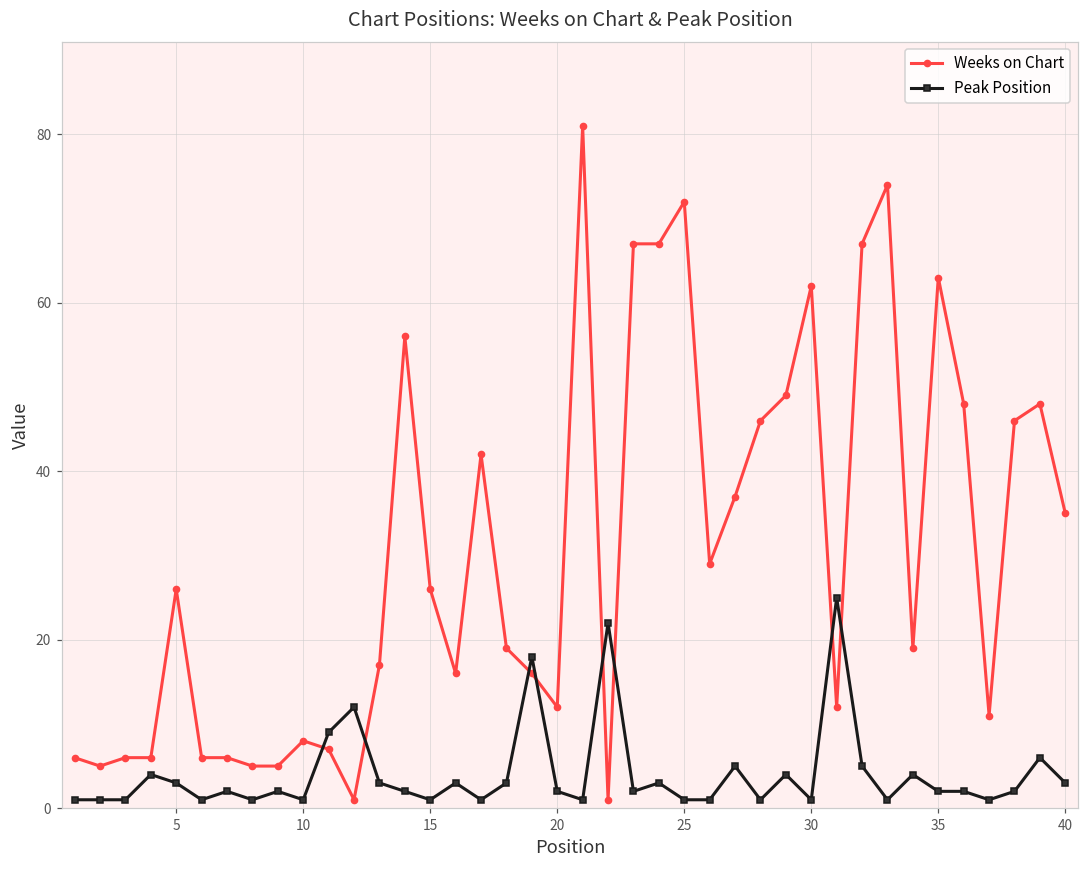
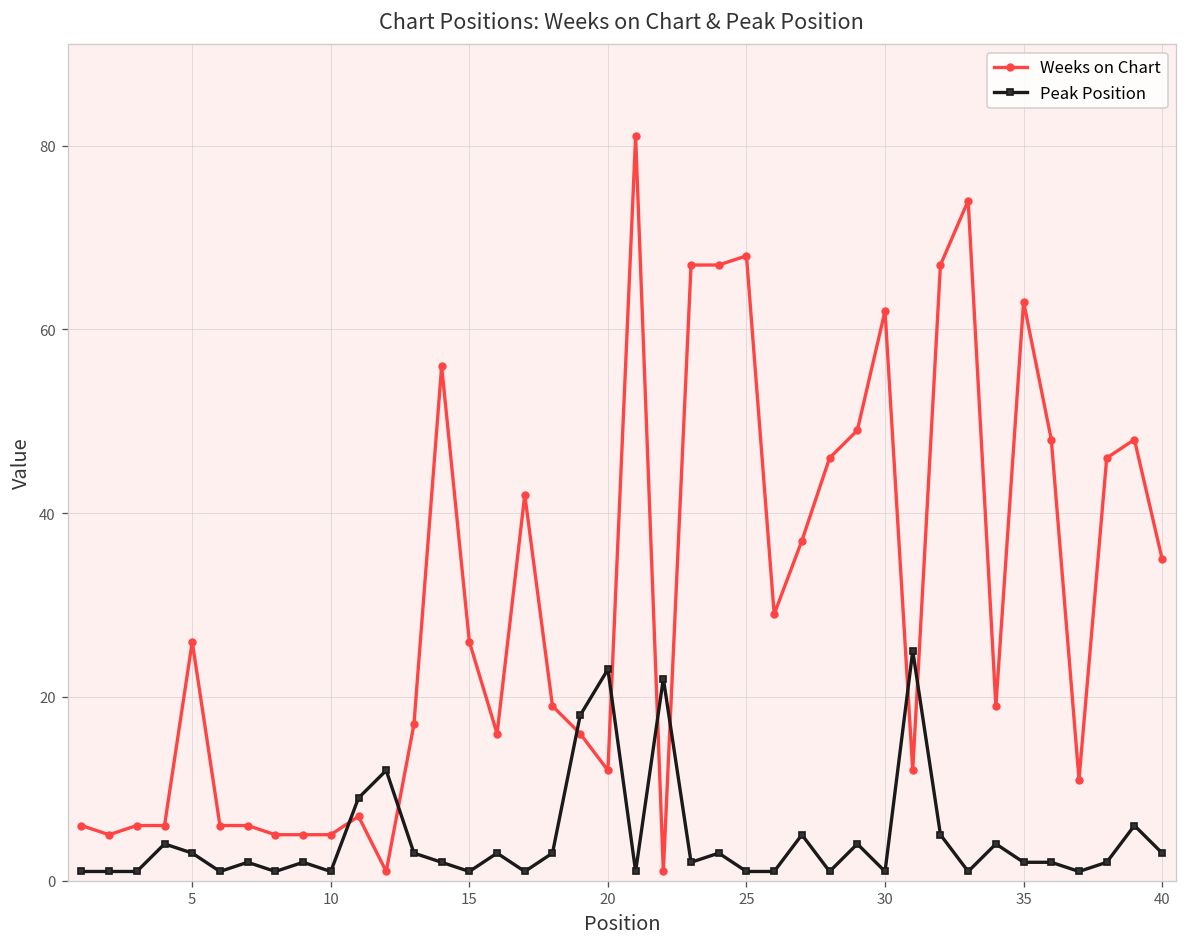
Weeks on Chart, 10: 8 -> 5
Peak Position, 20: 2 -> 23
Weeks on Chart, 25: 72 -> 68
